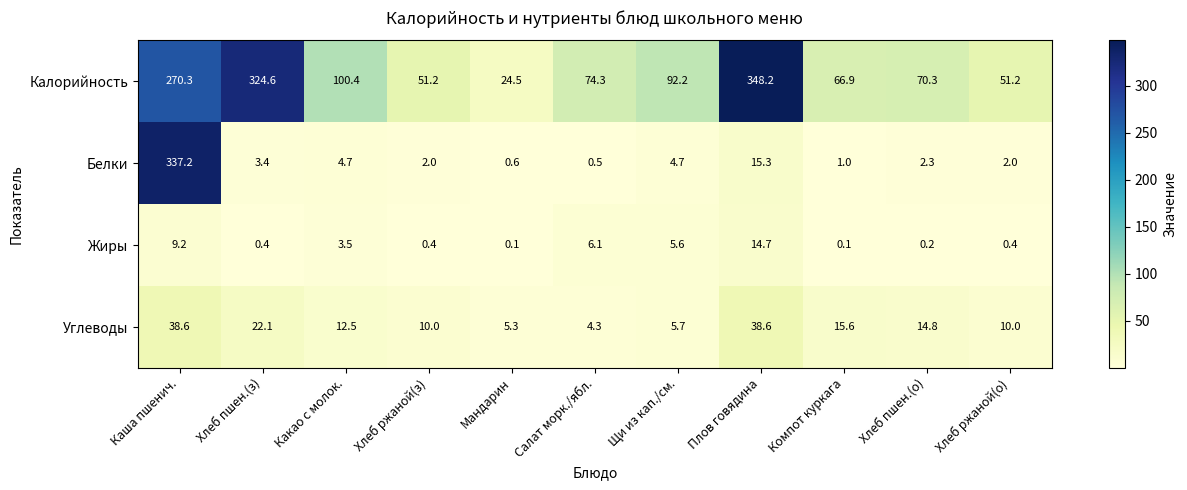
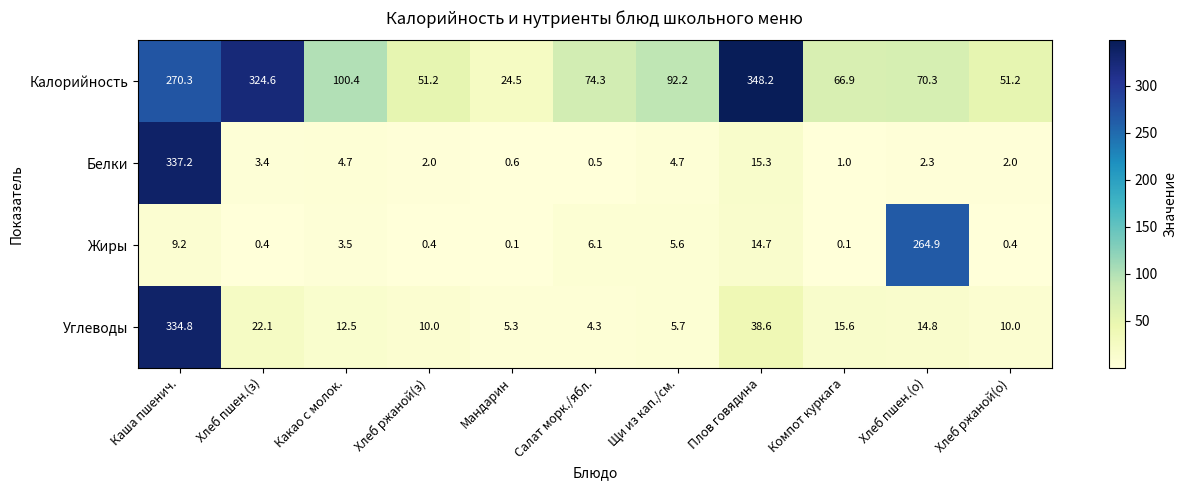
Жиры, Хлеб пшен.(о): 0.2 -> 264.9
Углеводы, Каша пшенич.: 38.6 -> 334.8
